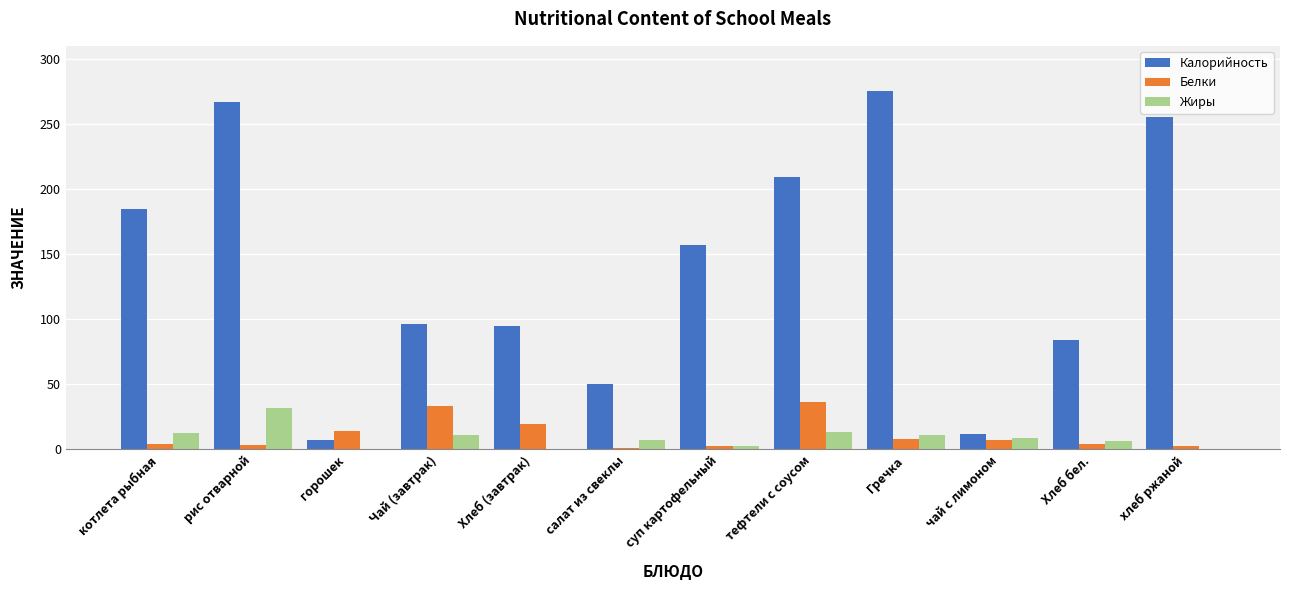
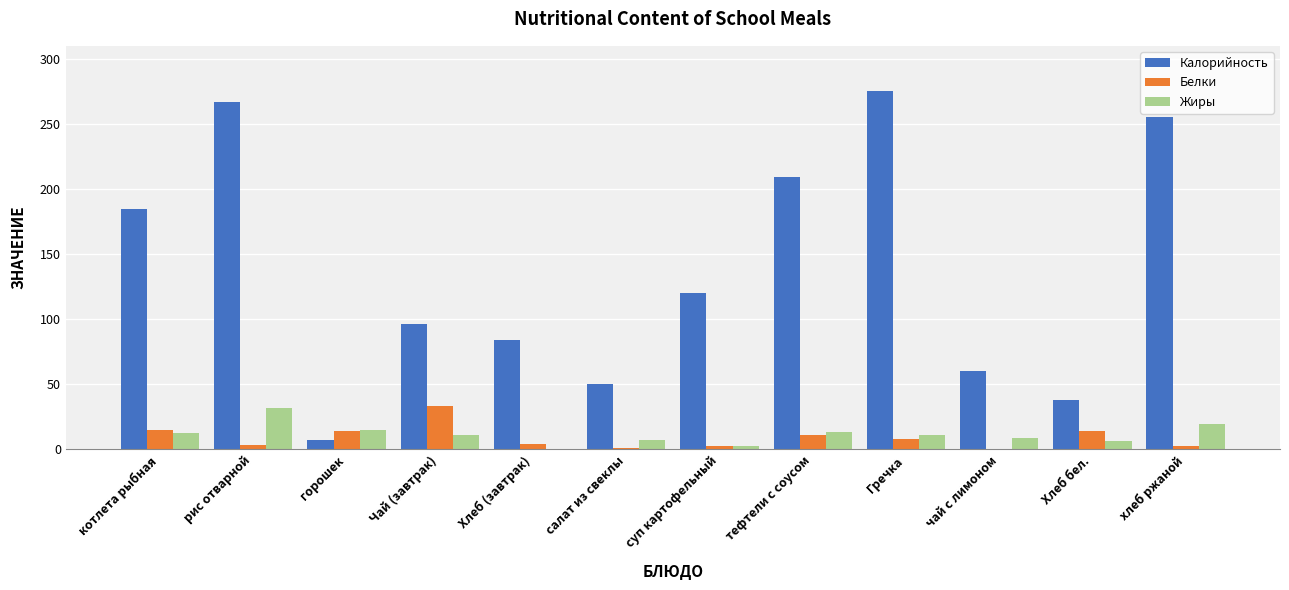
Белки, котлета рыбная: 4 -> 15
Жиры, горошек: 0 -> 15
Калорийность, Хлеб (завтрак): 95 -> 84
Белки, Хлеб (завтрак): 19 -> 4
Калорийность, суп картофельный: 157 -> 120
Белки, тефтели с соусом: 36 -> 11
Калорийность, чай с лимоном: 12 -> 60
Белки, чай с лимоном: 7 -> 0
Калорийность, Хлеб бел.: 84 -> 38
Белки, Хлеб бел.: 4 -> 14
Жиры, хлеб ржаной: 0 -> 20
